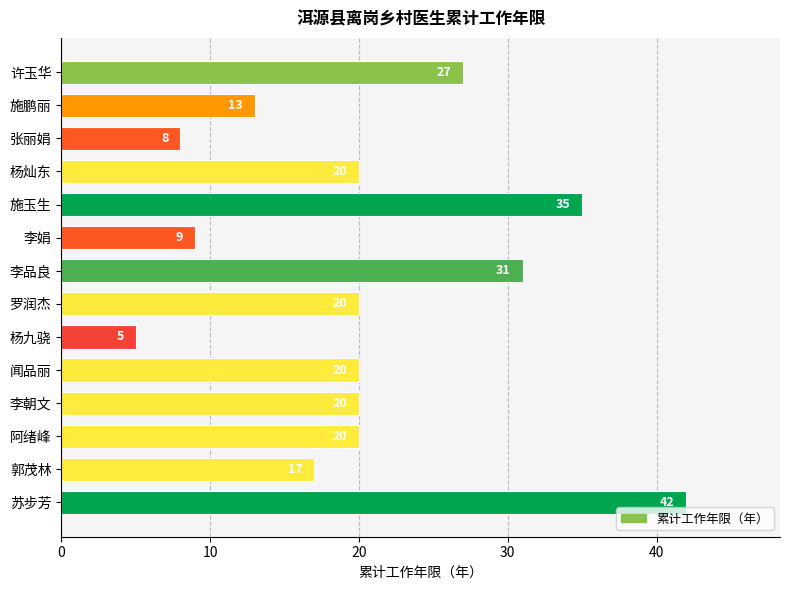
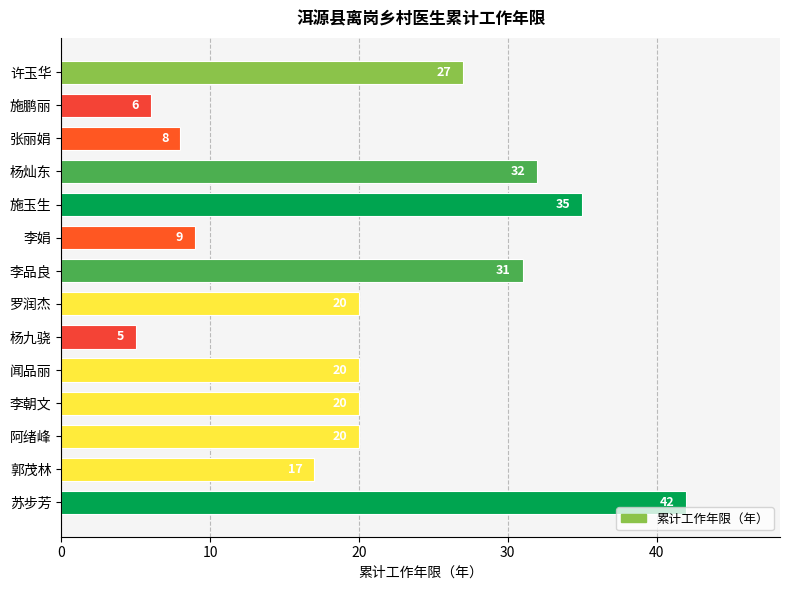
施鹏丽: 13 -> 6
杨灿东: 20 -> 32
